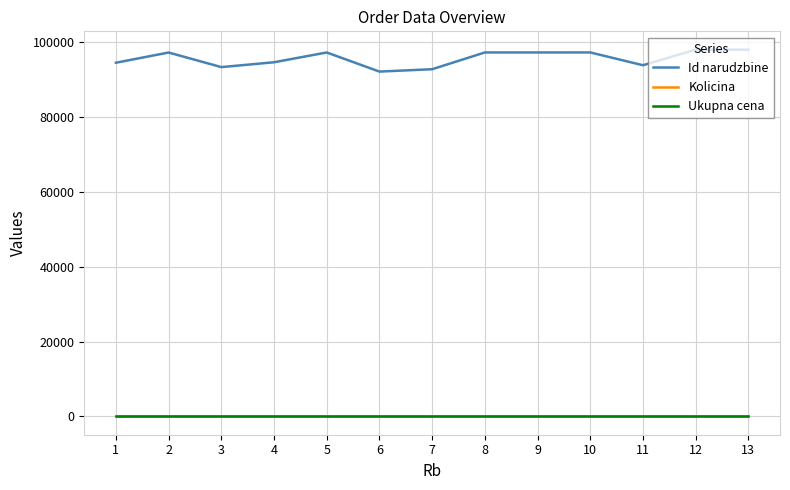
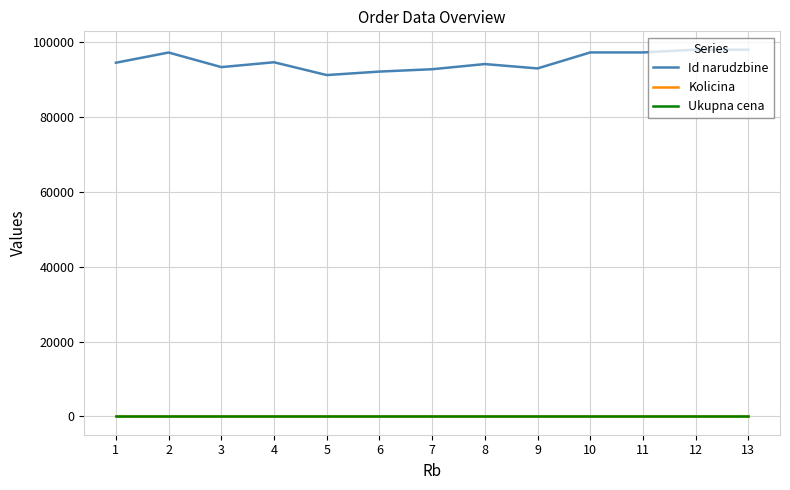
Id narudzbine, 5: 97000 -> 91000
Id narudzbine, 8: 97000 -> 94000
Id narudzbine, 9: 97000 -> 93000
Id narudzbine, 11: 94000 -> 97000
